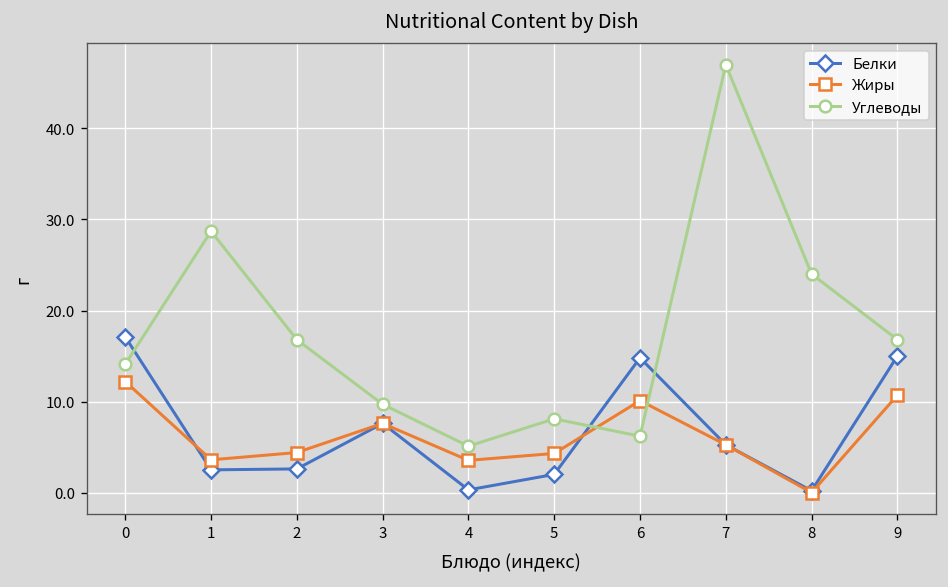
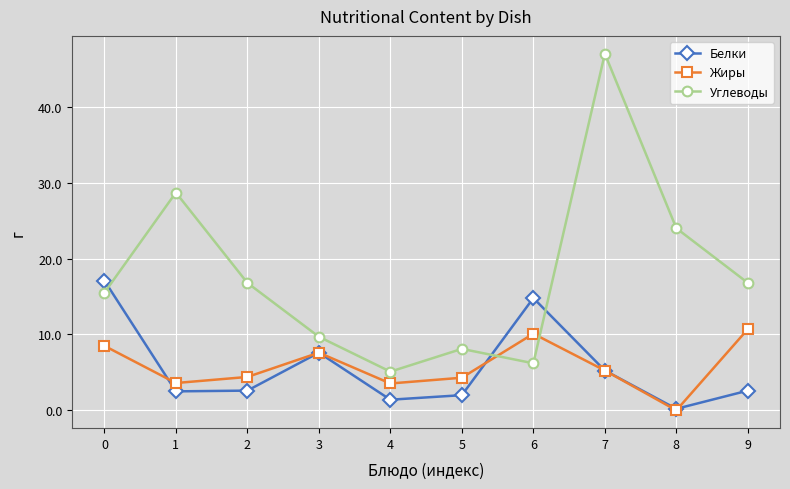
Жиры, 0: 12 -> 9
Углеводы, 0: 14 -> 16
Белки, 4: 0 -> 1
Белки, 9: 15 -> 3
